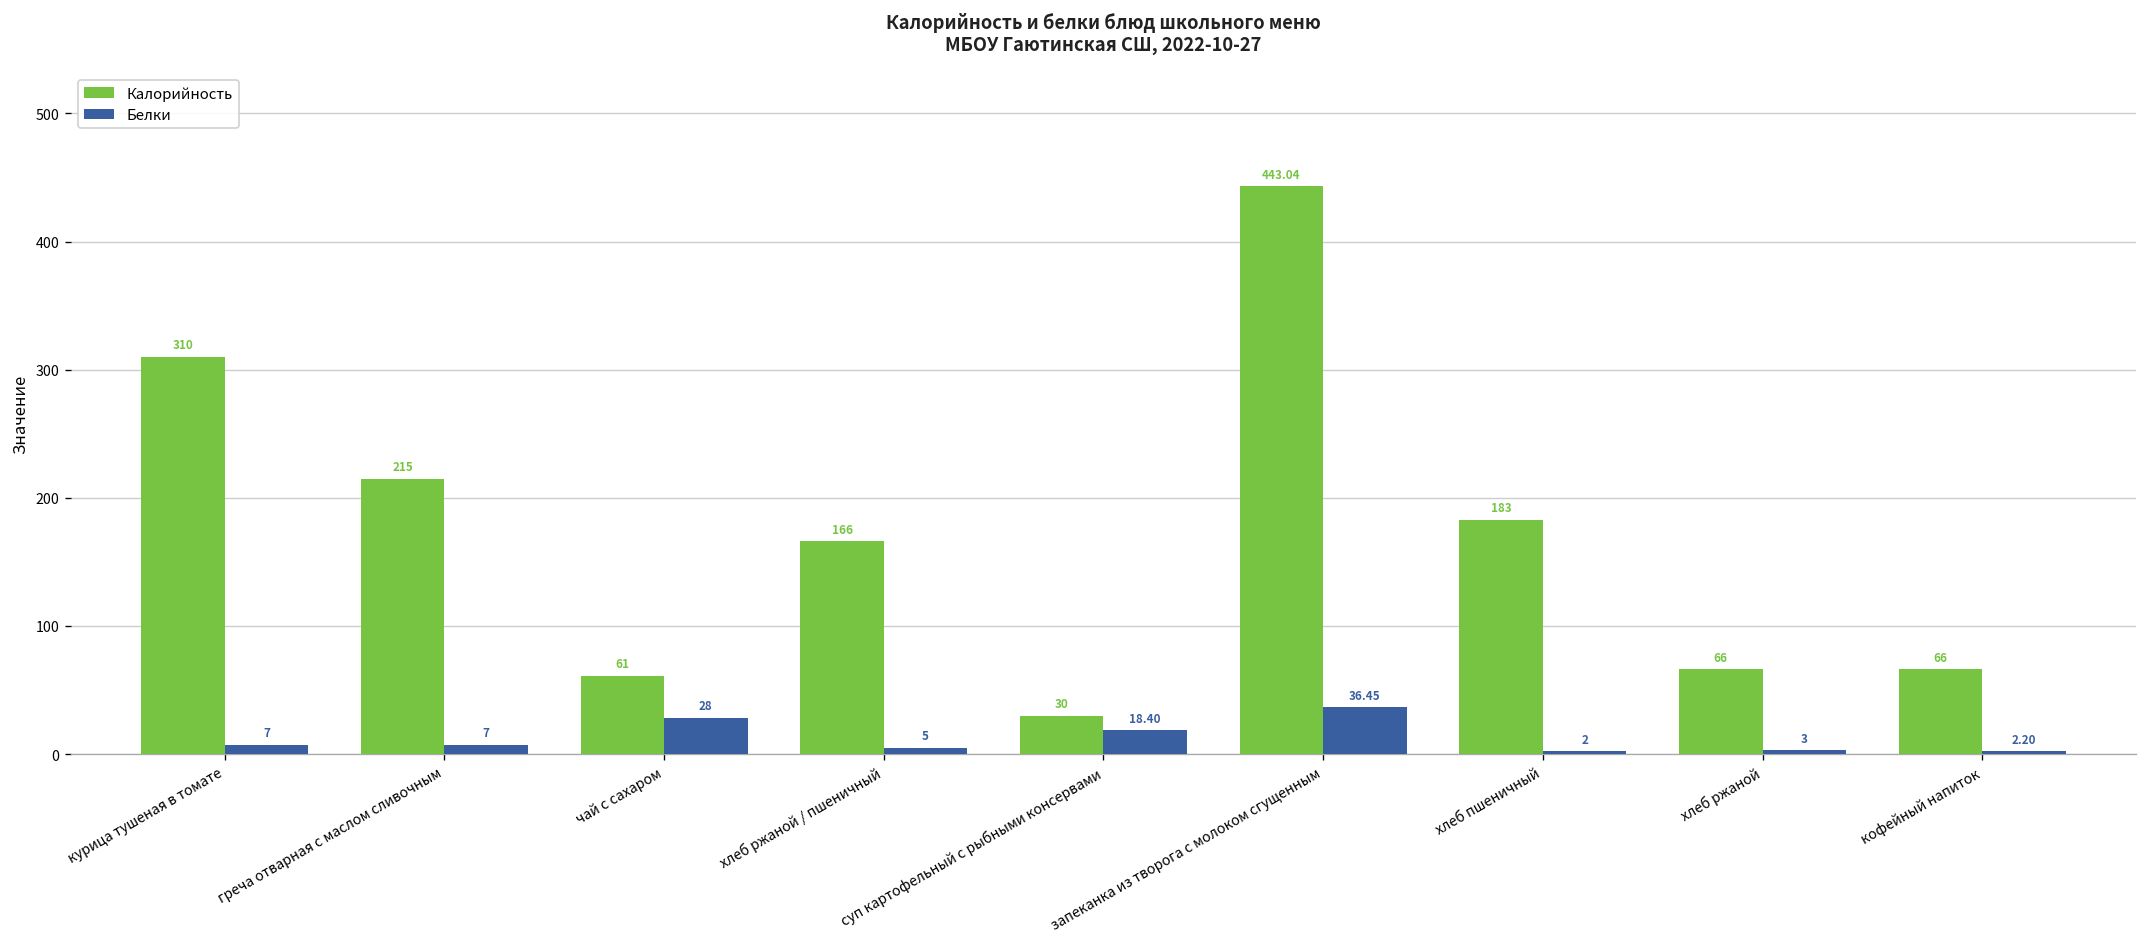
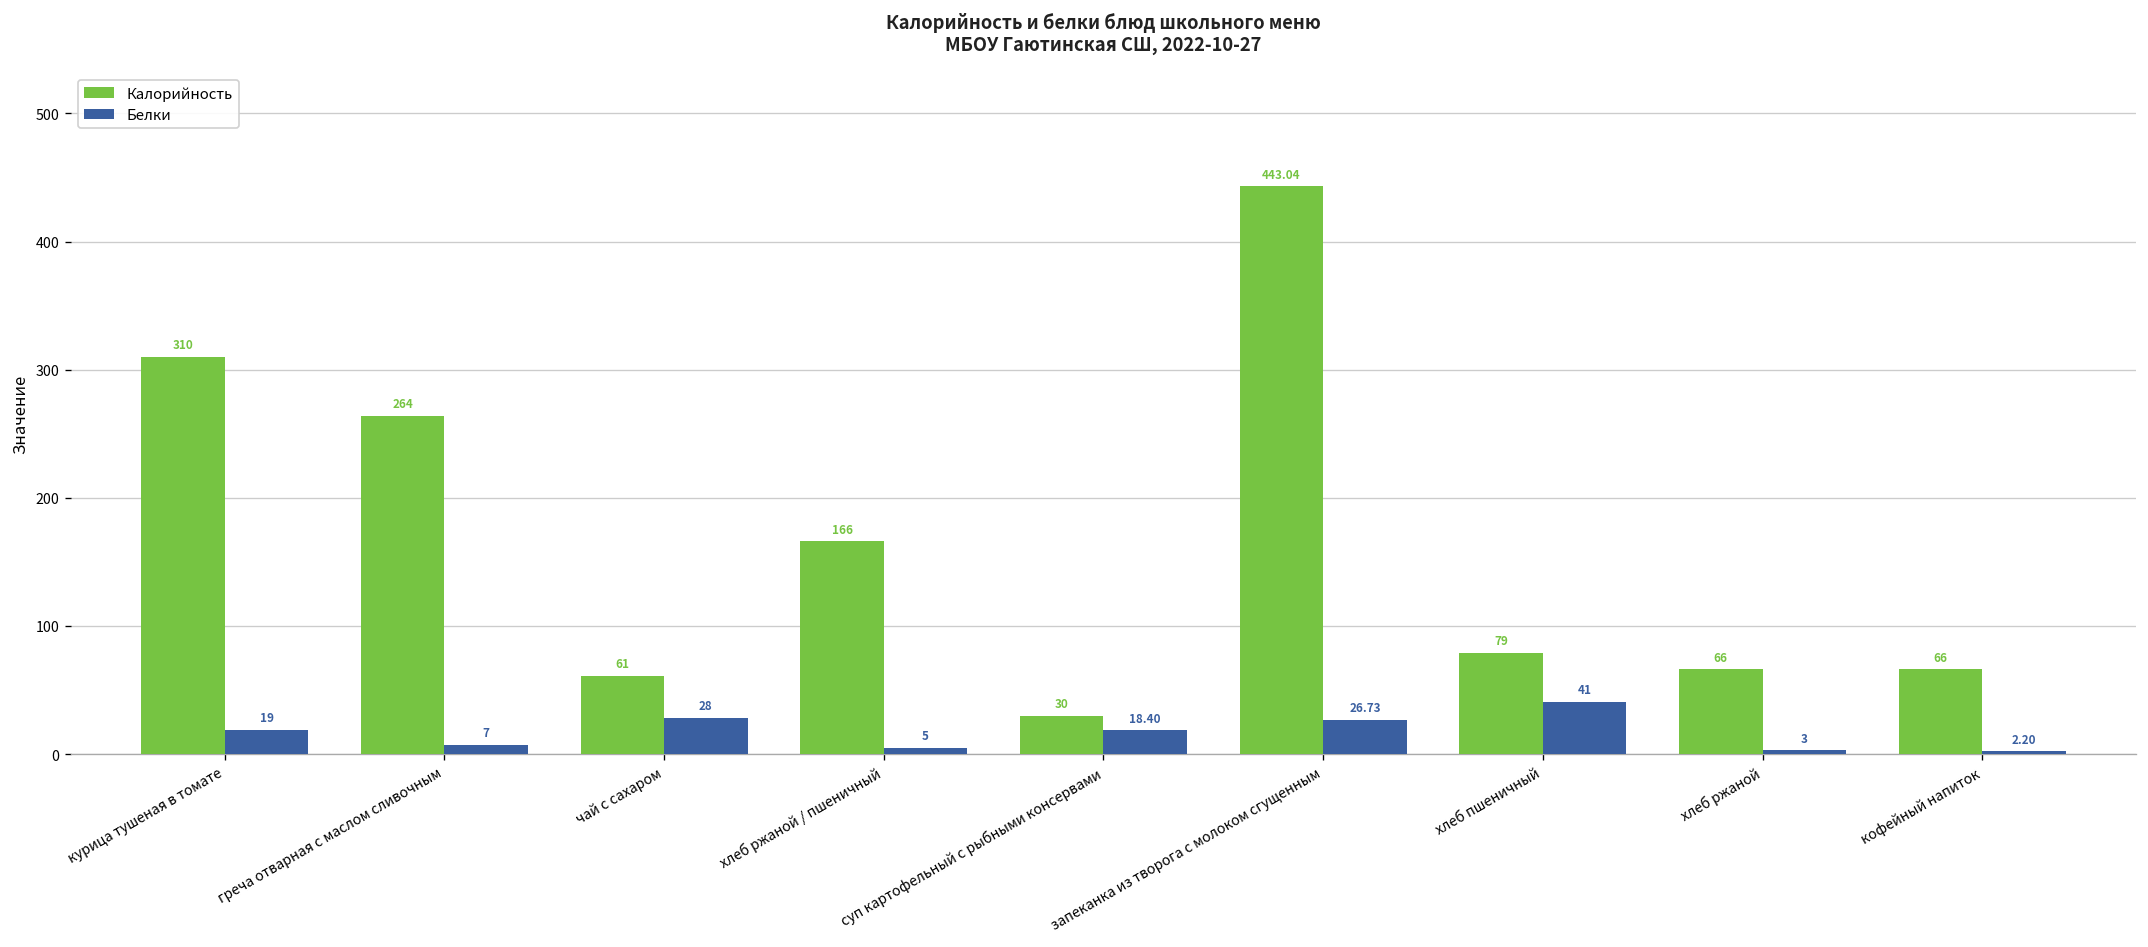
Белки, курица тушеная в томате: 7 -> 19
Калорийность, греча отварная с маслом сливочным: 215 -> 264
Белки, запеканка из творога с молоком сгущенным: 36.45 -> 26.73
Калорийность, хлеб пшеничный: 183 -> 79
Белки, хлеб пшеничный: 2 -> 41
